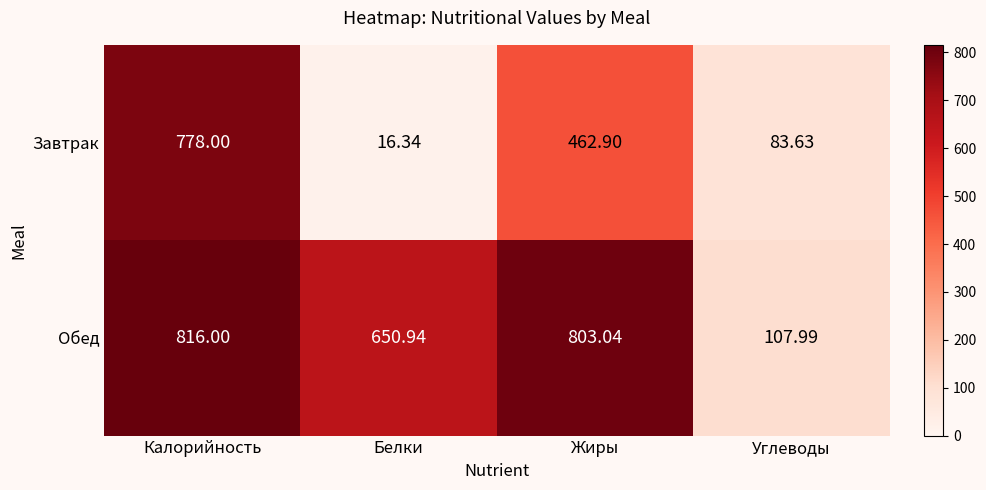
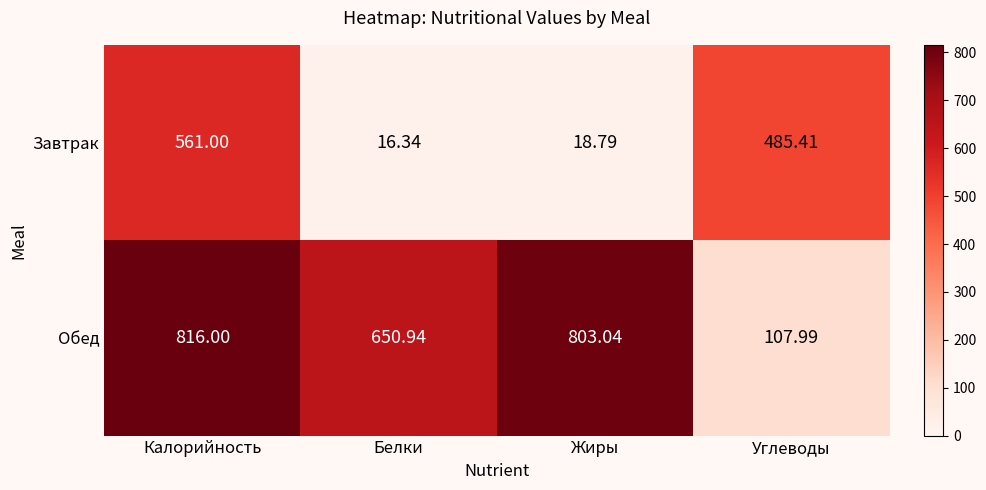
Завтрак, Калорийность: 778.00 -> 561.00
Завтрак, Жиры: 462.90 -> 18.79
Завтрак, Углеводы: 83.63 -> 485.41
